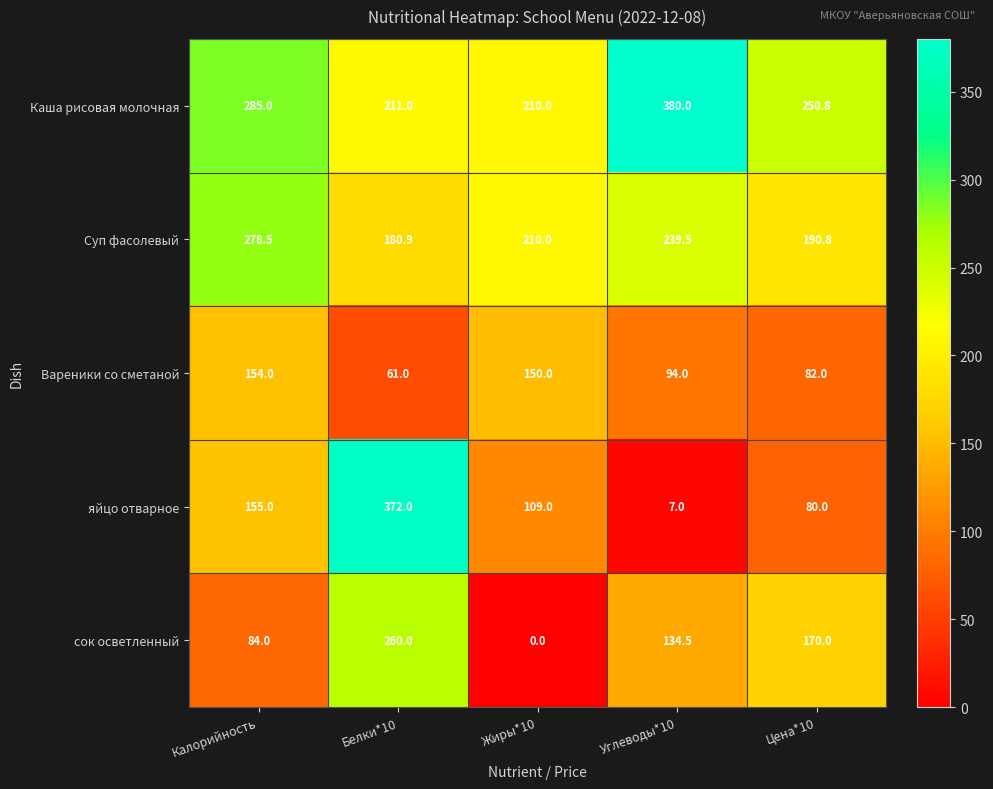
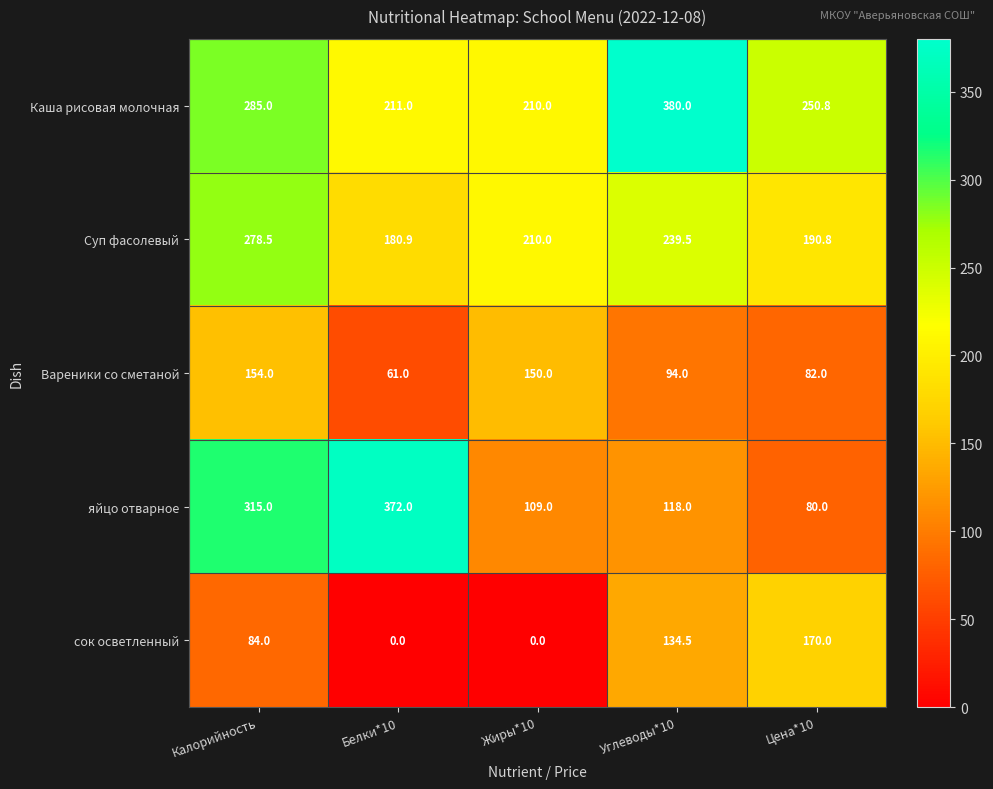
яйцо отварное, Калорийность: 155.0 -> 315.0
яйцо отварное, Углеводы*10: 7.0 -> 118.0
сок осветленный, Белки*10: 260.0 -> 0.0
